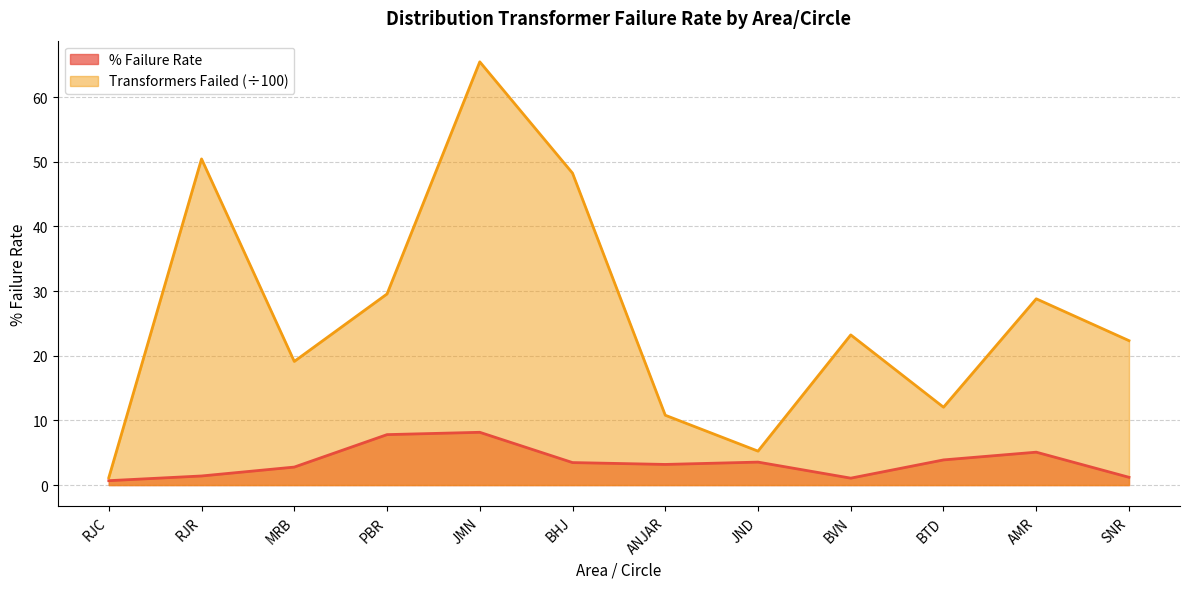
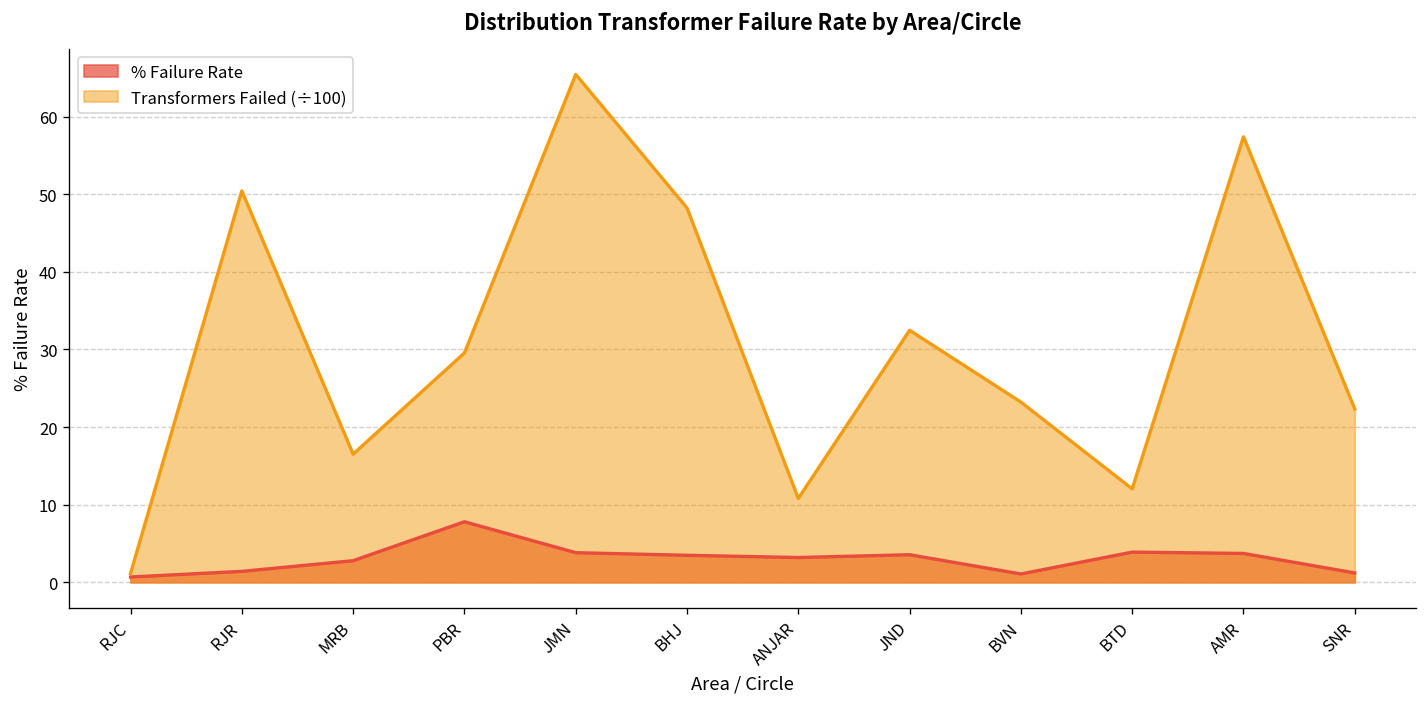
Transformers Failed (÷100), MRB: 19 -> 17
% Failure Rate, JMN: 8 -> 4
Transformers Failed (÷100), JND: 5 -> 32
% Failure Rate, AMR: 5 -> 4
Transformers Failed (÷100), AMR: 29 -> 57
